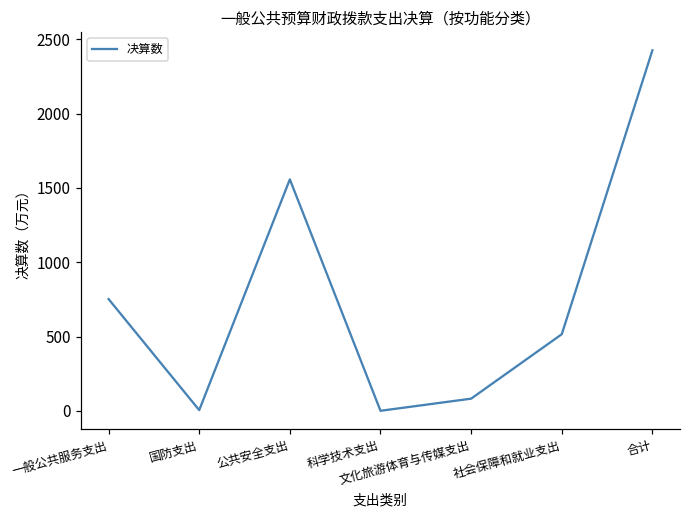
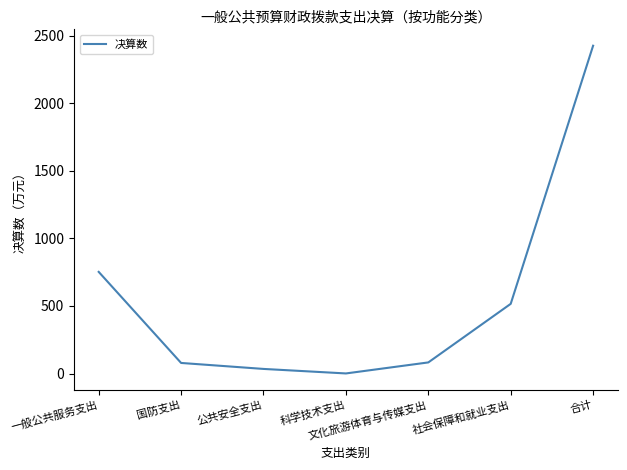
国防支出: 10 -> 80
公共安全支出: 1560 -> 30
